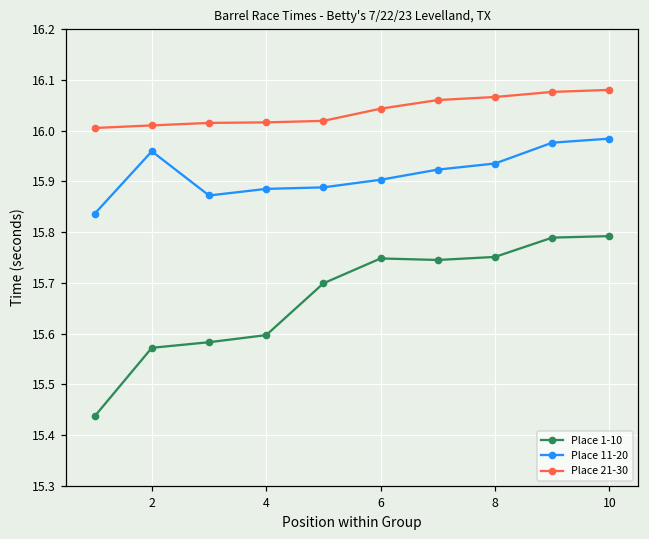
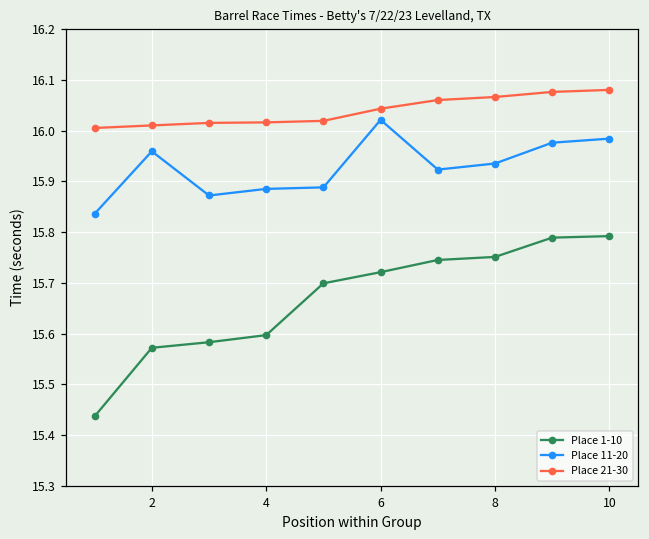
Place 1-10, 6: 15.75 -> 15.72
Place 11-20, 6: 15.90 -> 16.02
